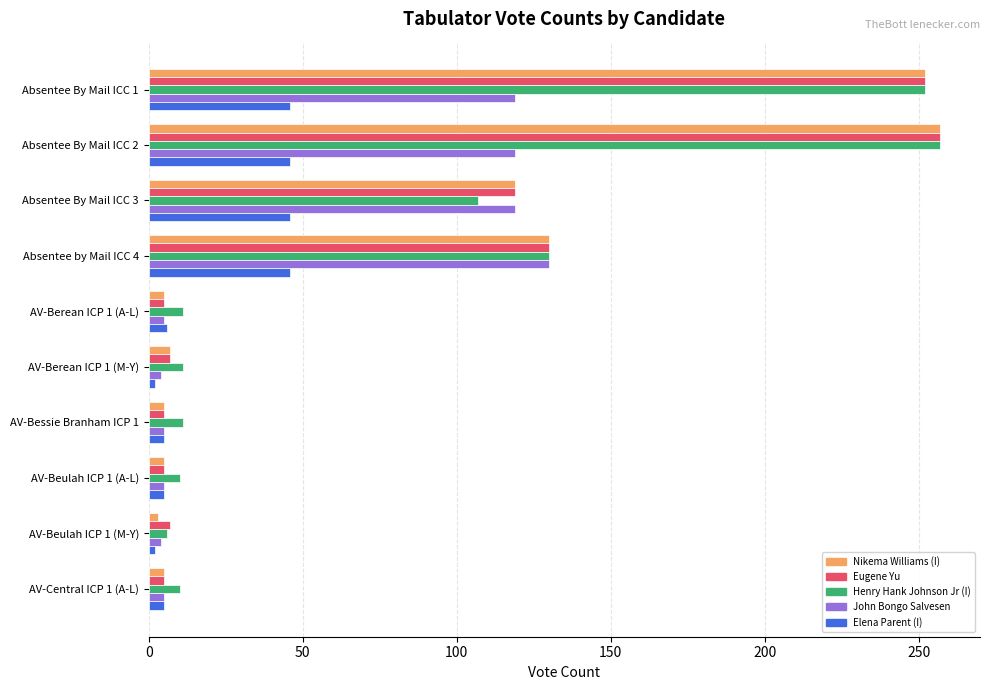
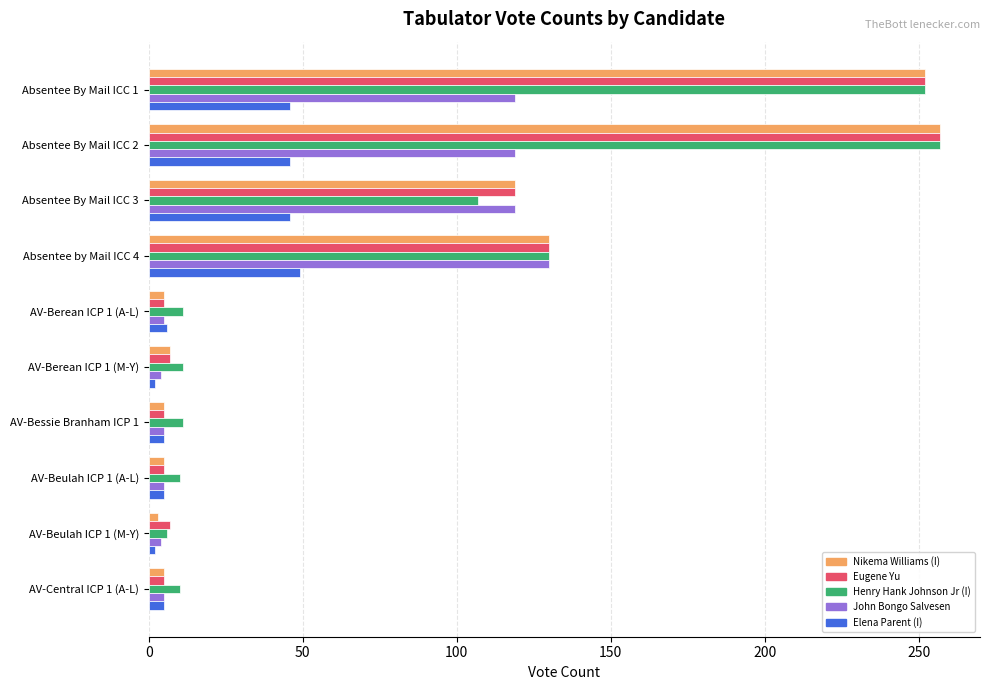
Elena Parent (I), Absentee by Mail ICC 4: 46 -> 49
